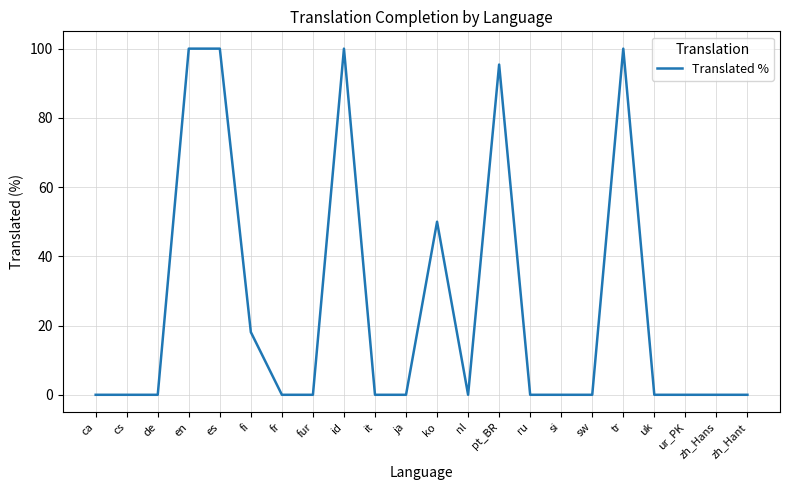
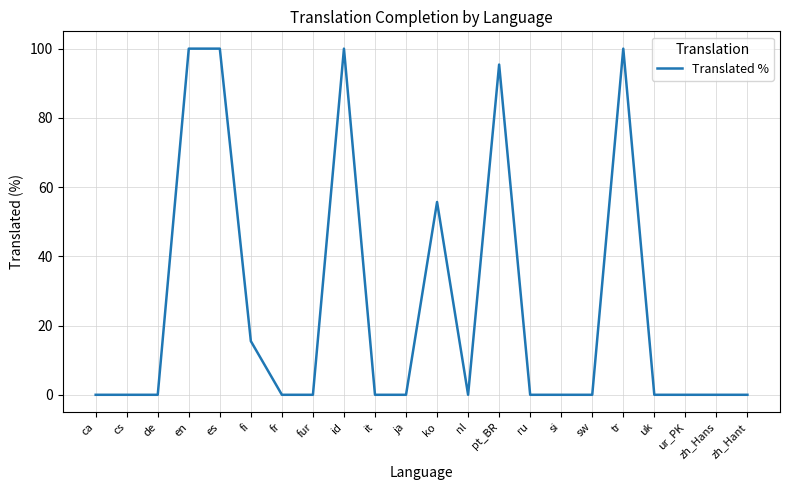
fi: 18 -> 16
ko: 50 -> 56
